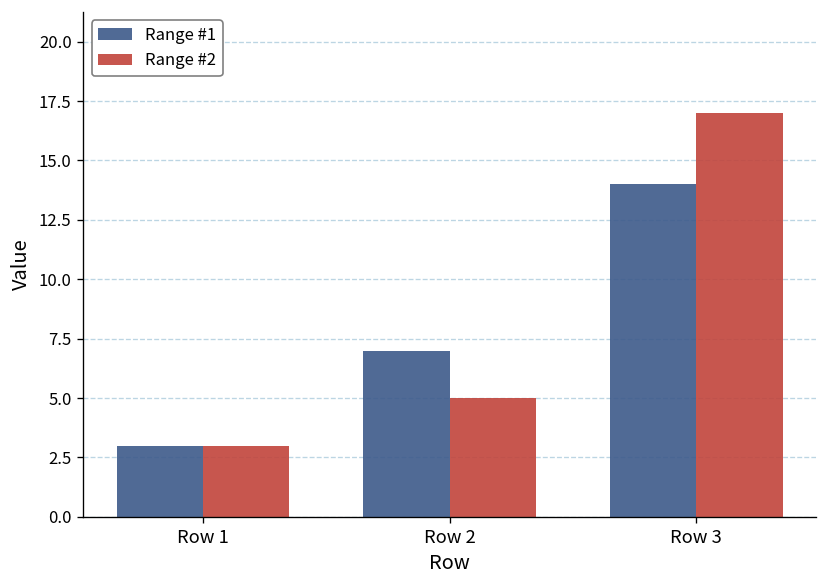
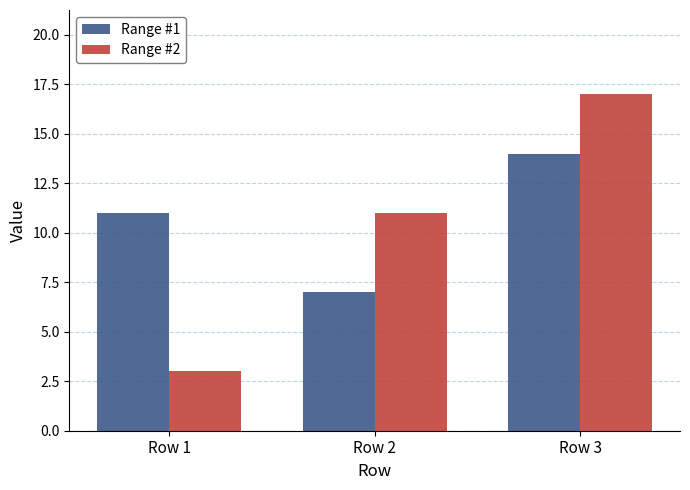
Range #1, Row 1: 3 -> 11
Range #2, Row 2: 5 -> 11
